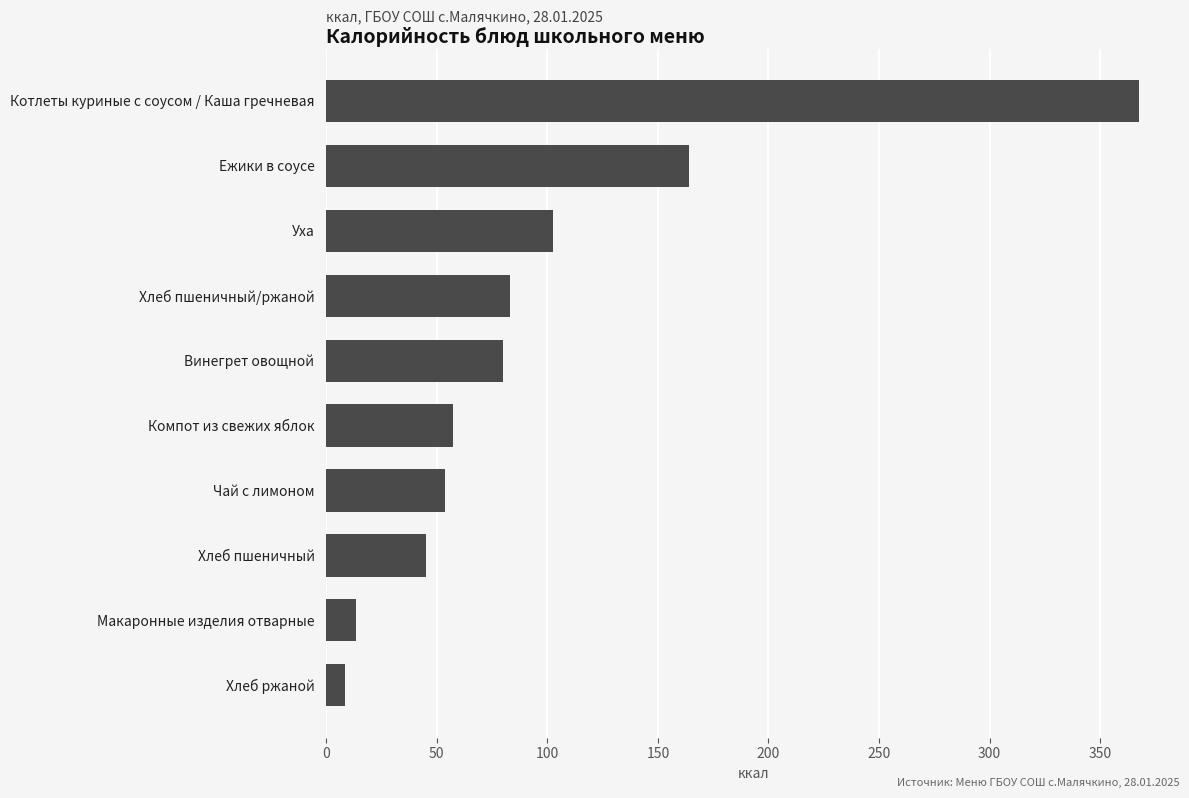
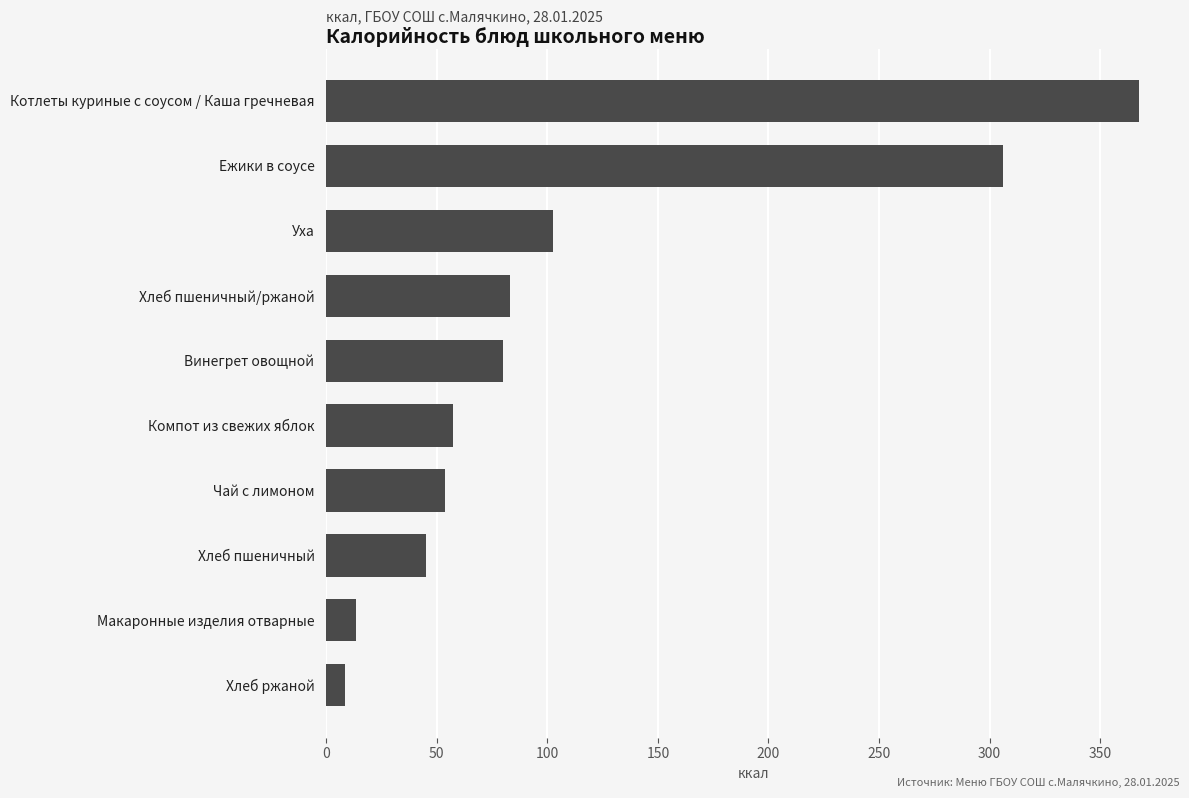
Ежики в соусе: 164 -> 306
